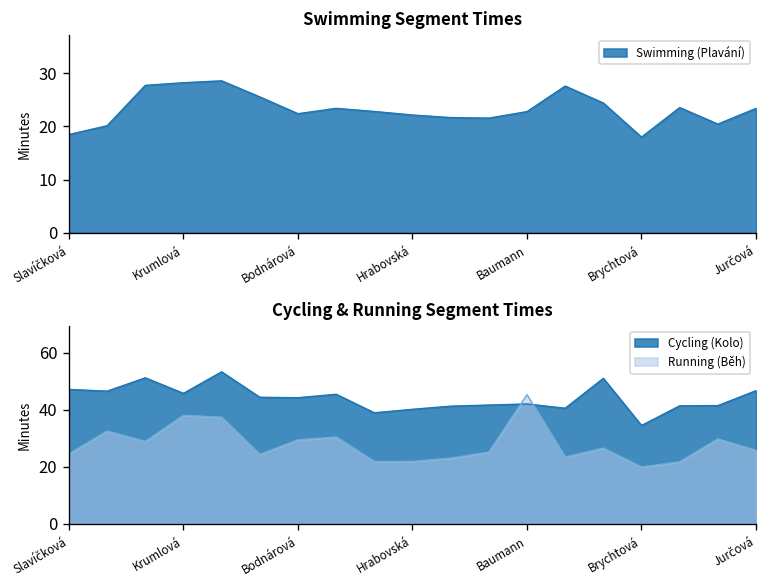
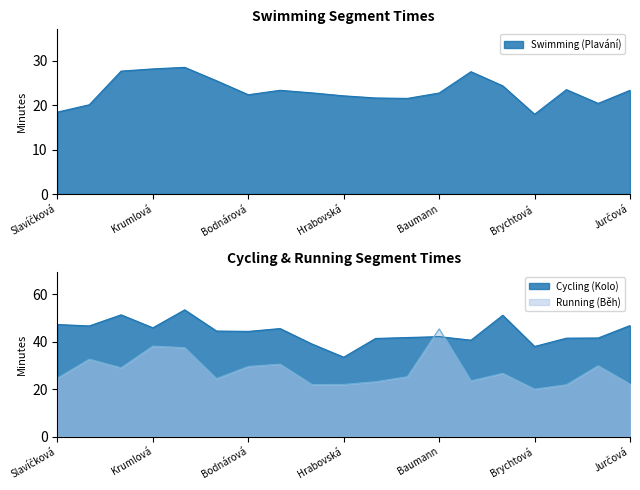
Cycling & Running Segment Times, Cycling (Kolo), Hrabovská: 40 -> 33
Cycling & Running Segment Times, Cycling (Kolo), Brychtová: 35 -> 38
Cycling & Running Segment Times, Running (Běh), Jurčová: 26 -> 22
